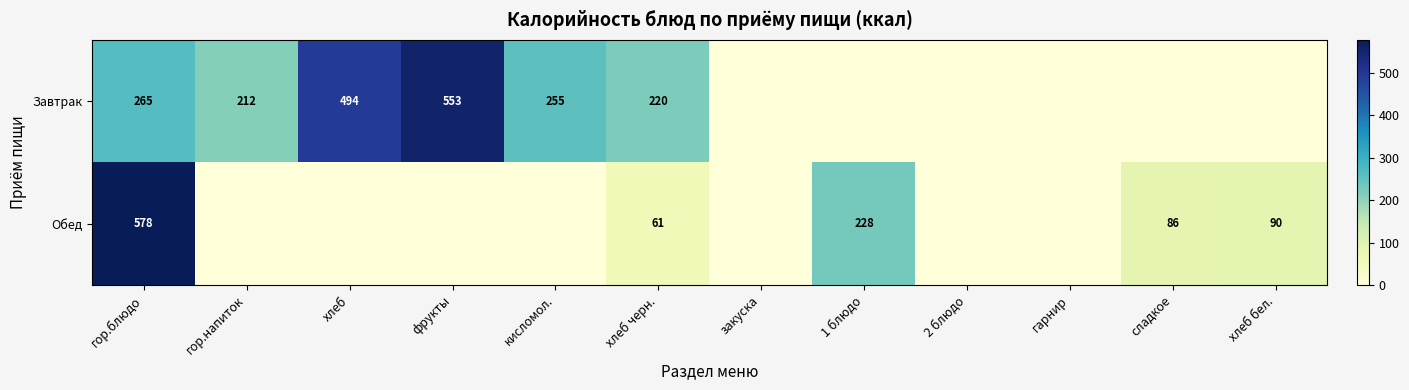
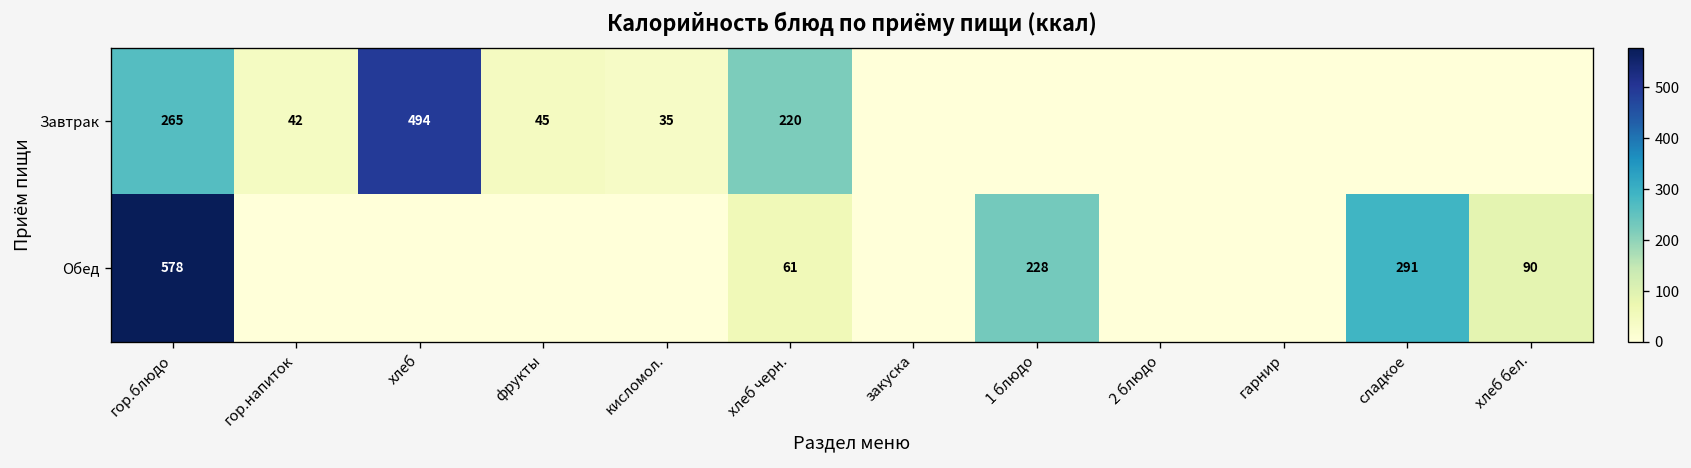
Завтрак, гор.напиток: 212 -> 42
Завтрак, фрукты: 553 -> 45
Завтрак, кисломол.: 255 -> 35
Обед, сладкое: 86 -> 291
